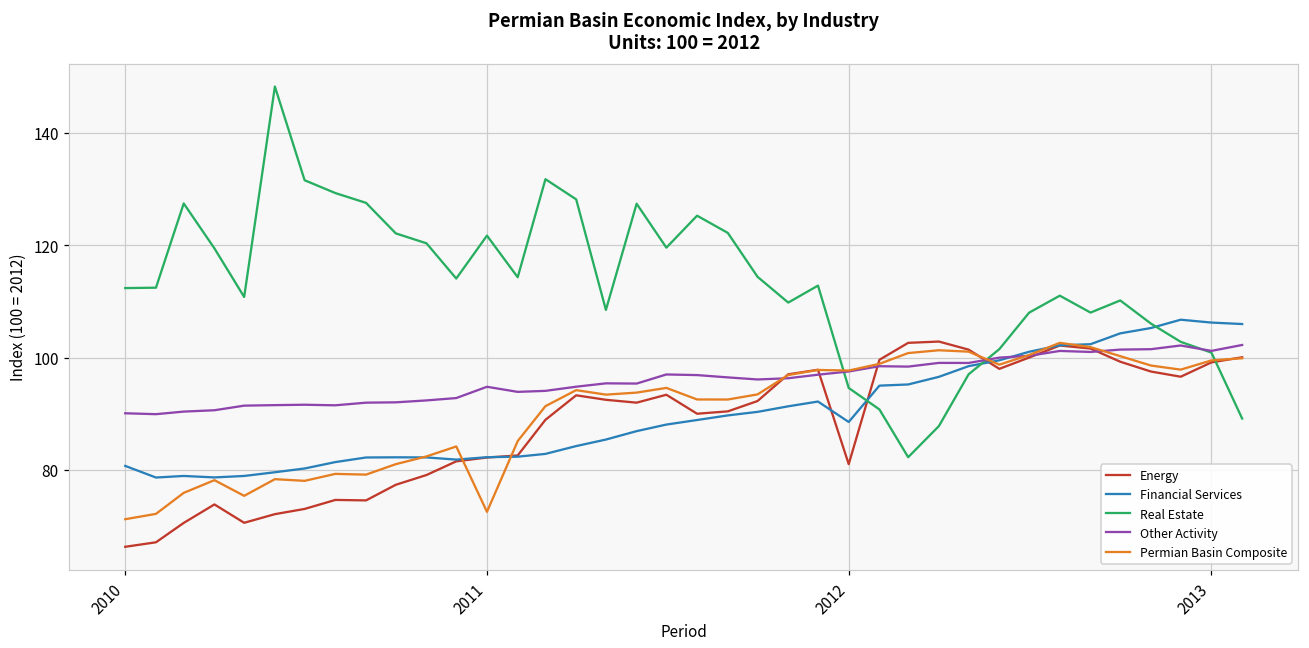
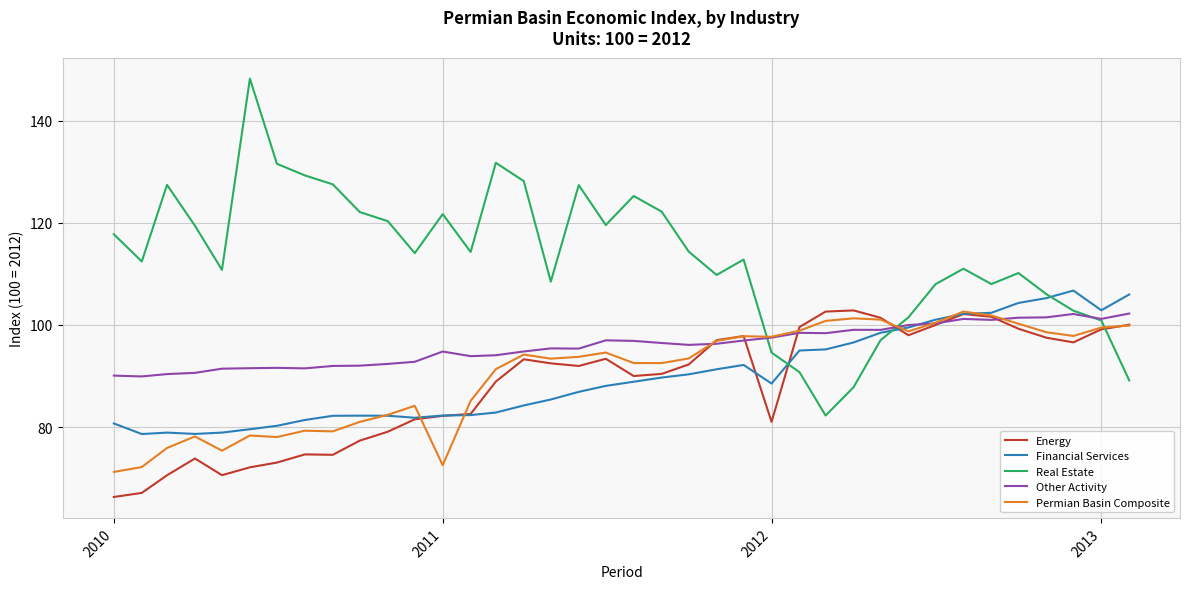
Real Estate, 2010: 112 -> 118
Financial Services, 2013: 106 -> 103
